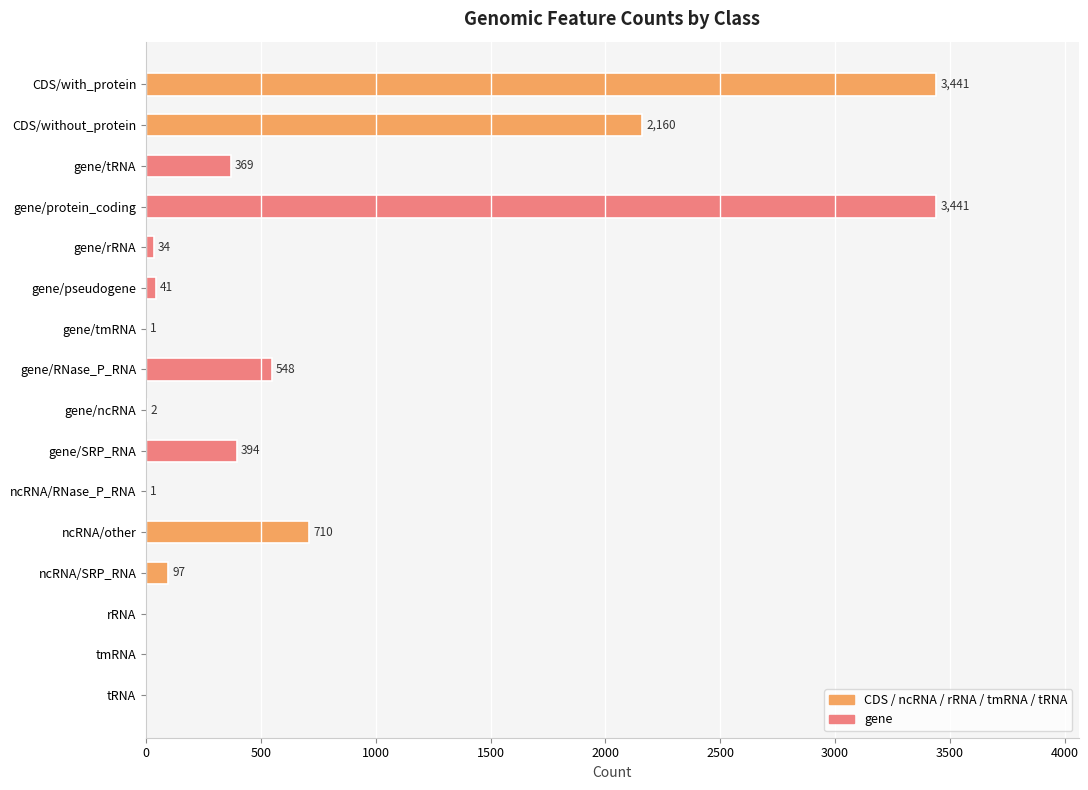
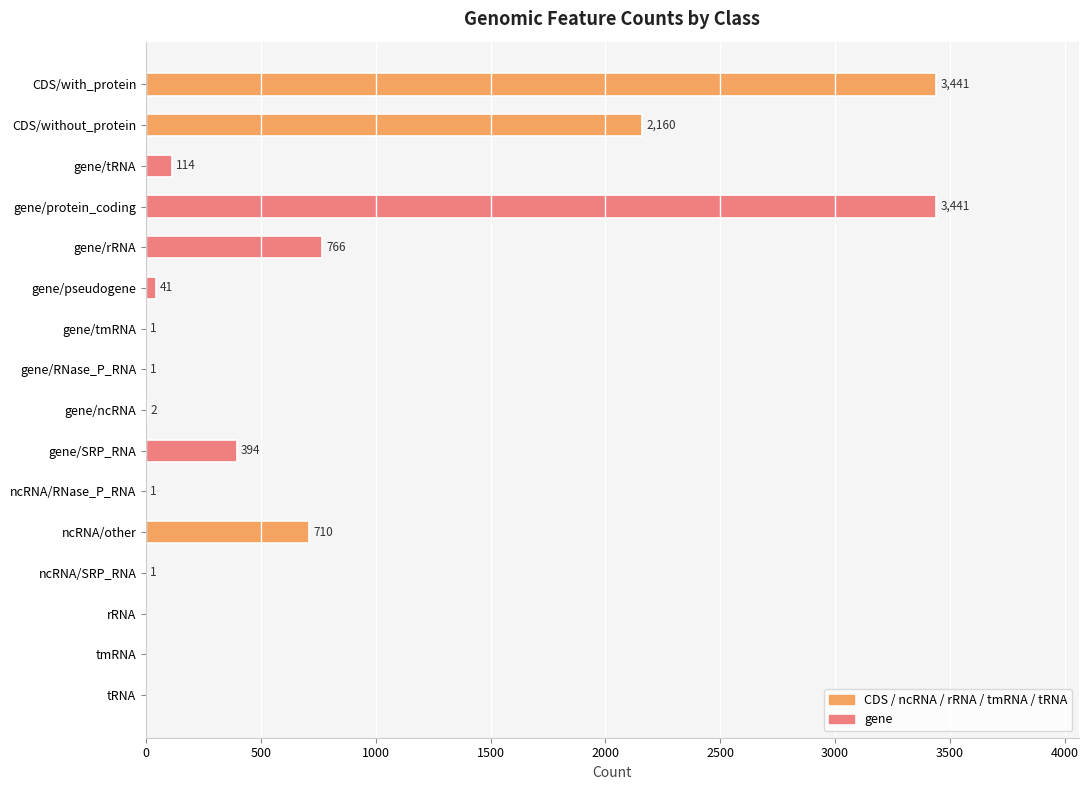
gene/tRNA: 369 -> 114
gene/rRNA: 34 -> 766
gene/RNase_P_RNA: 548 -> 1
ncRNA/SRP_RNA: 97 -> 1
